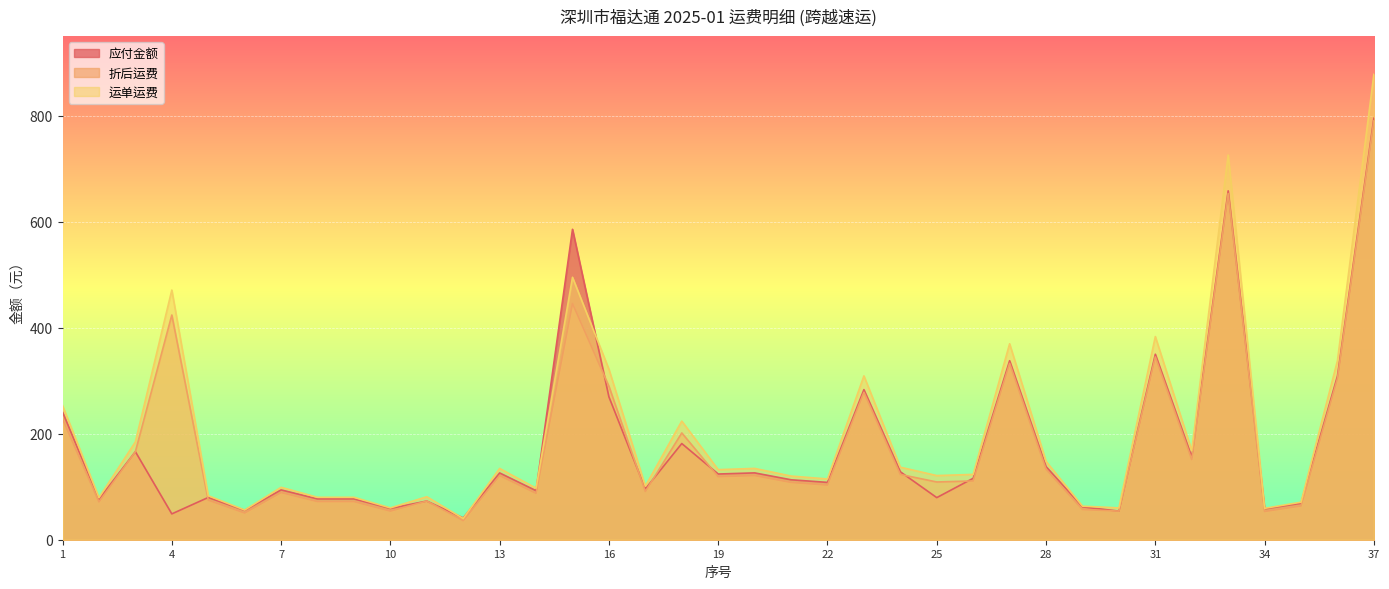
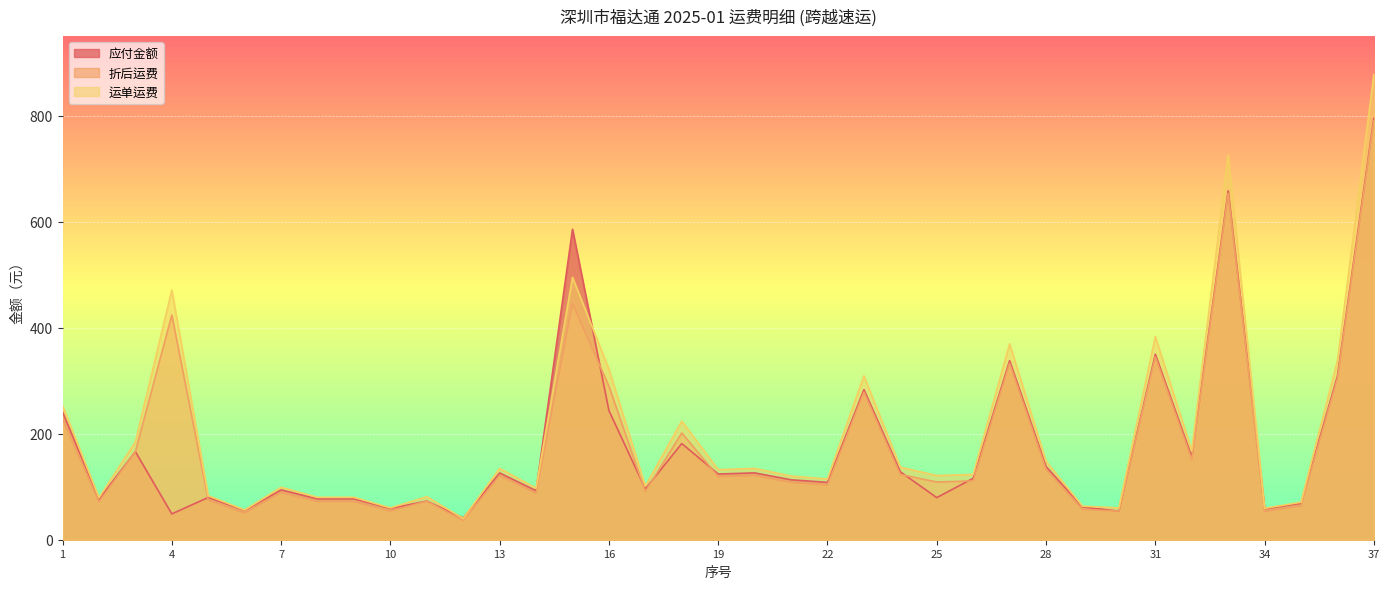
应付金额, 16: 270 -> 240
